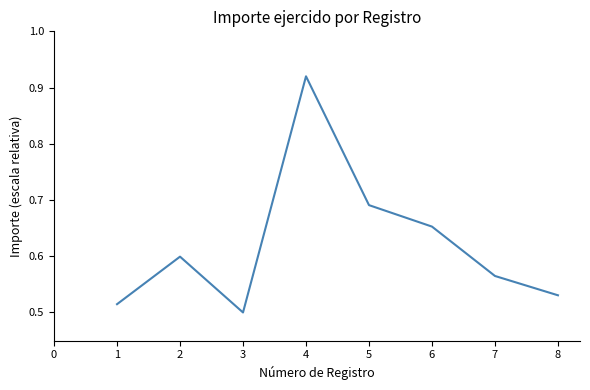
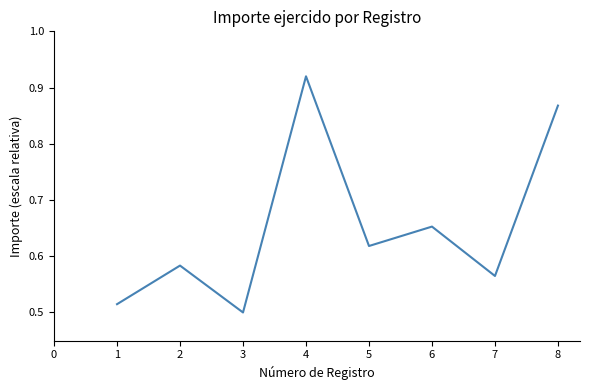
2: 0.60 -> 0.58
5: 0.69 -> 0.62
8: 0.53 -> 0.87
